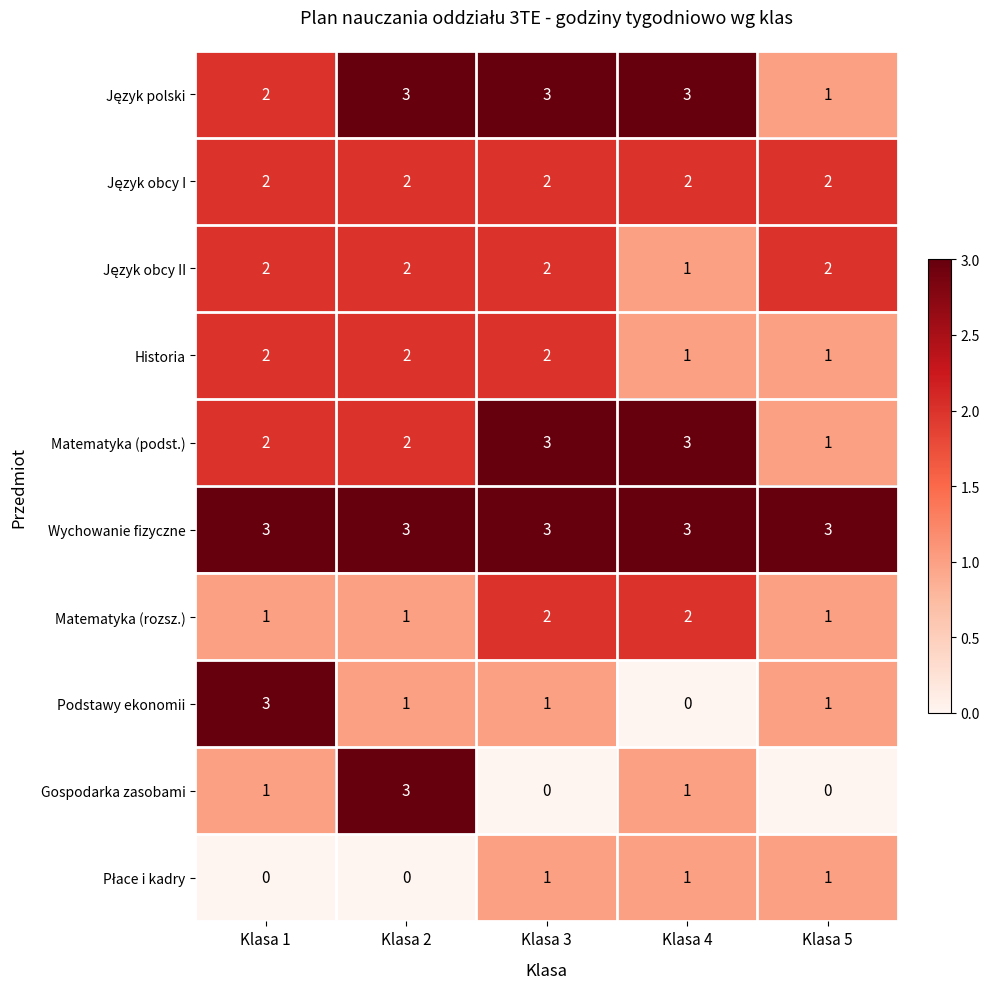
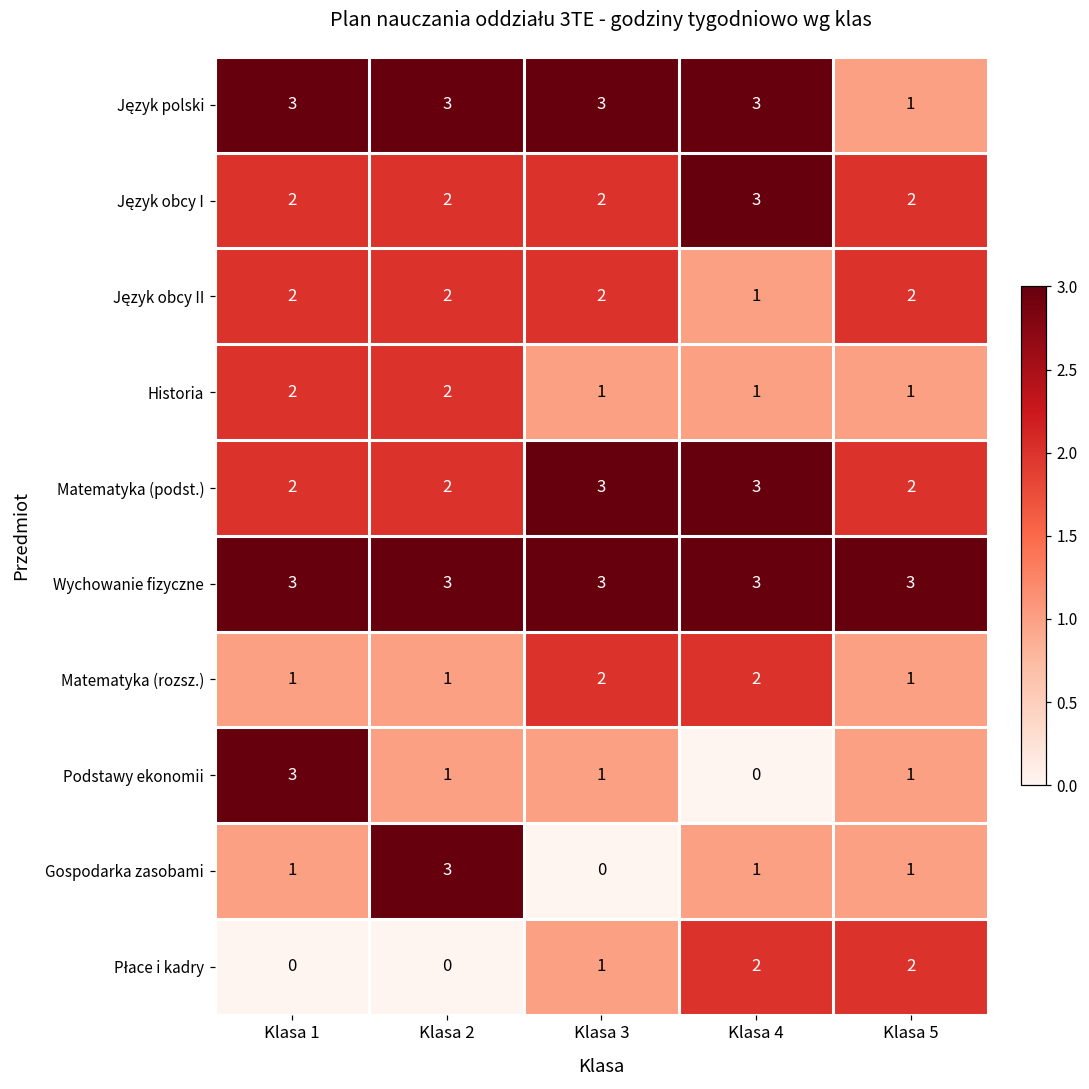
Język polski, Klasa 1: 2 -> 3
Język obcy I, Klasa 4: 2 -> 3
Historia, Klasa 3: 2 -> 1
Matematyka (podst.), Klasa 5: 1 -> 2
Gospodarka zasobami, Klasa 5: 0 -> 1
Płace i kadry, Klasa 4: 1 -> 2
Płace i kadry, Klasa 5: 1 -> 2
